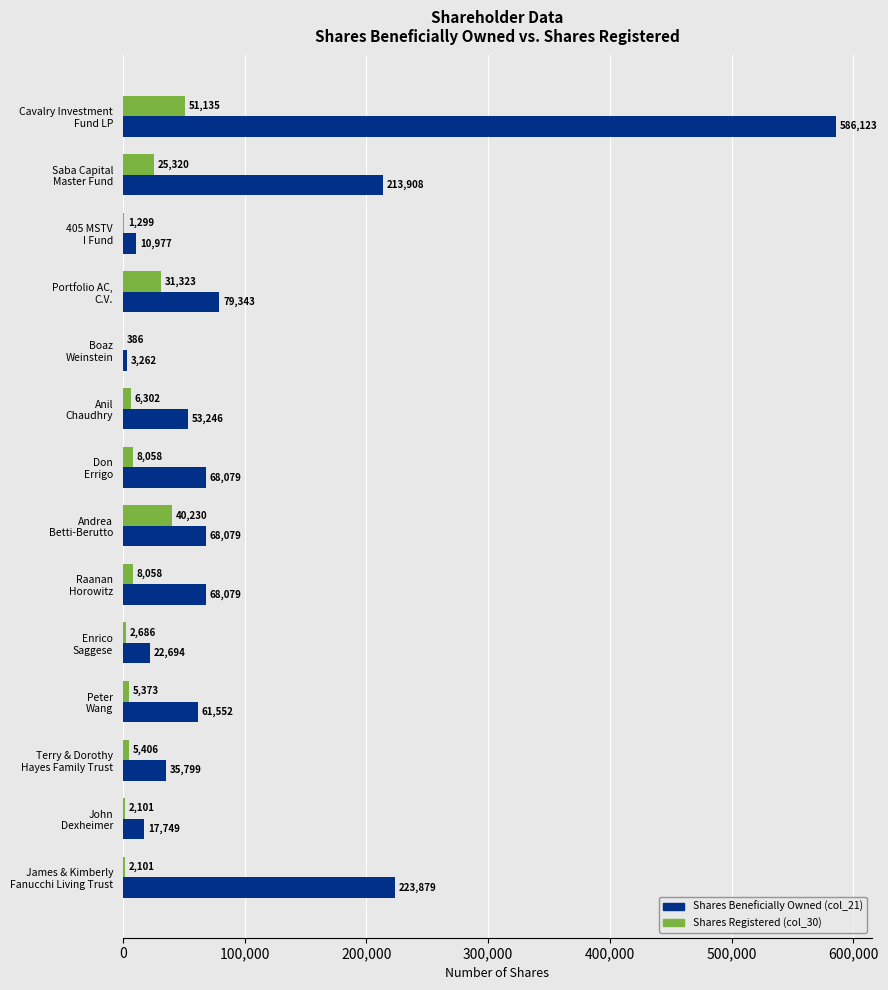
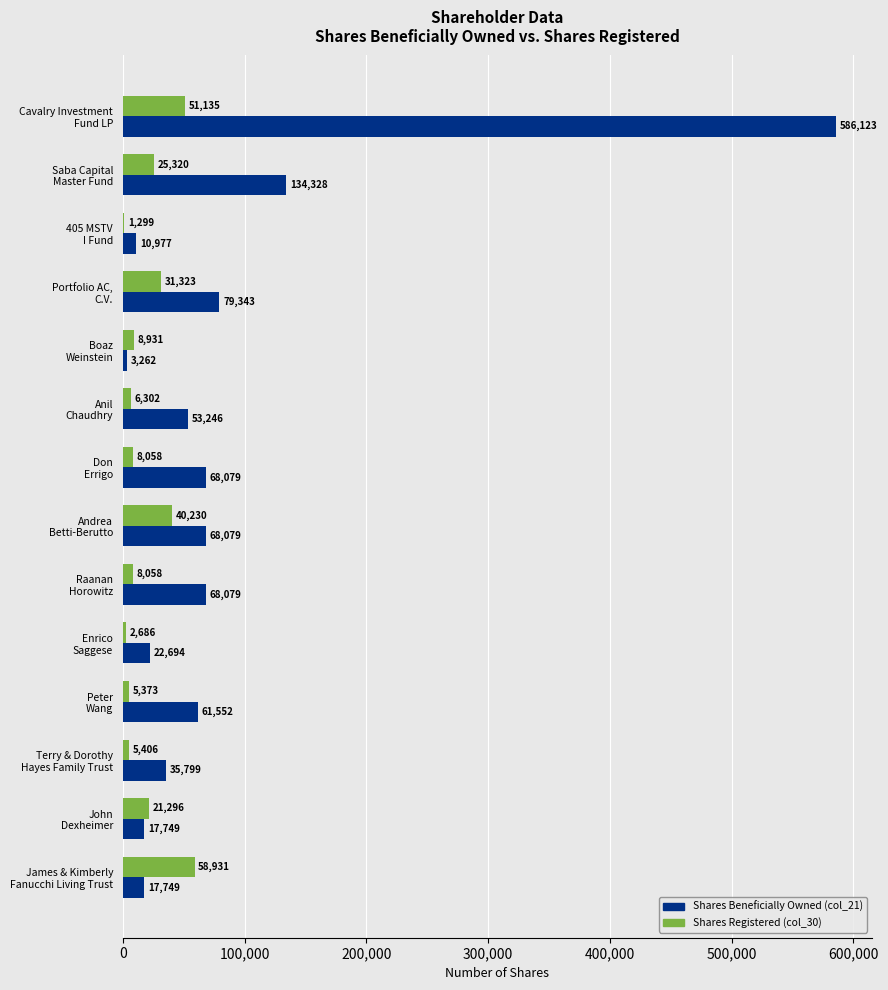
Shares Beneficially Owned (col_21), Saba Capital Master Fund: 213,908 -> 134,328
Shares Registered (col_30), Boaz Weinstein: 386 -> 8,931
Shares Registered (col_30), John Dexheimer: 2,101 -> 21,296
Shares Registered (col_30), James & Kimberly Fanucchi Living Trust: 2,101 -> 58,931
Shares Beneficially Owned (col_21), James & Kimberly Fanucchi Living Trust: 223,879 -> 17,749
